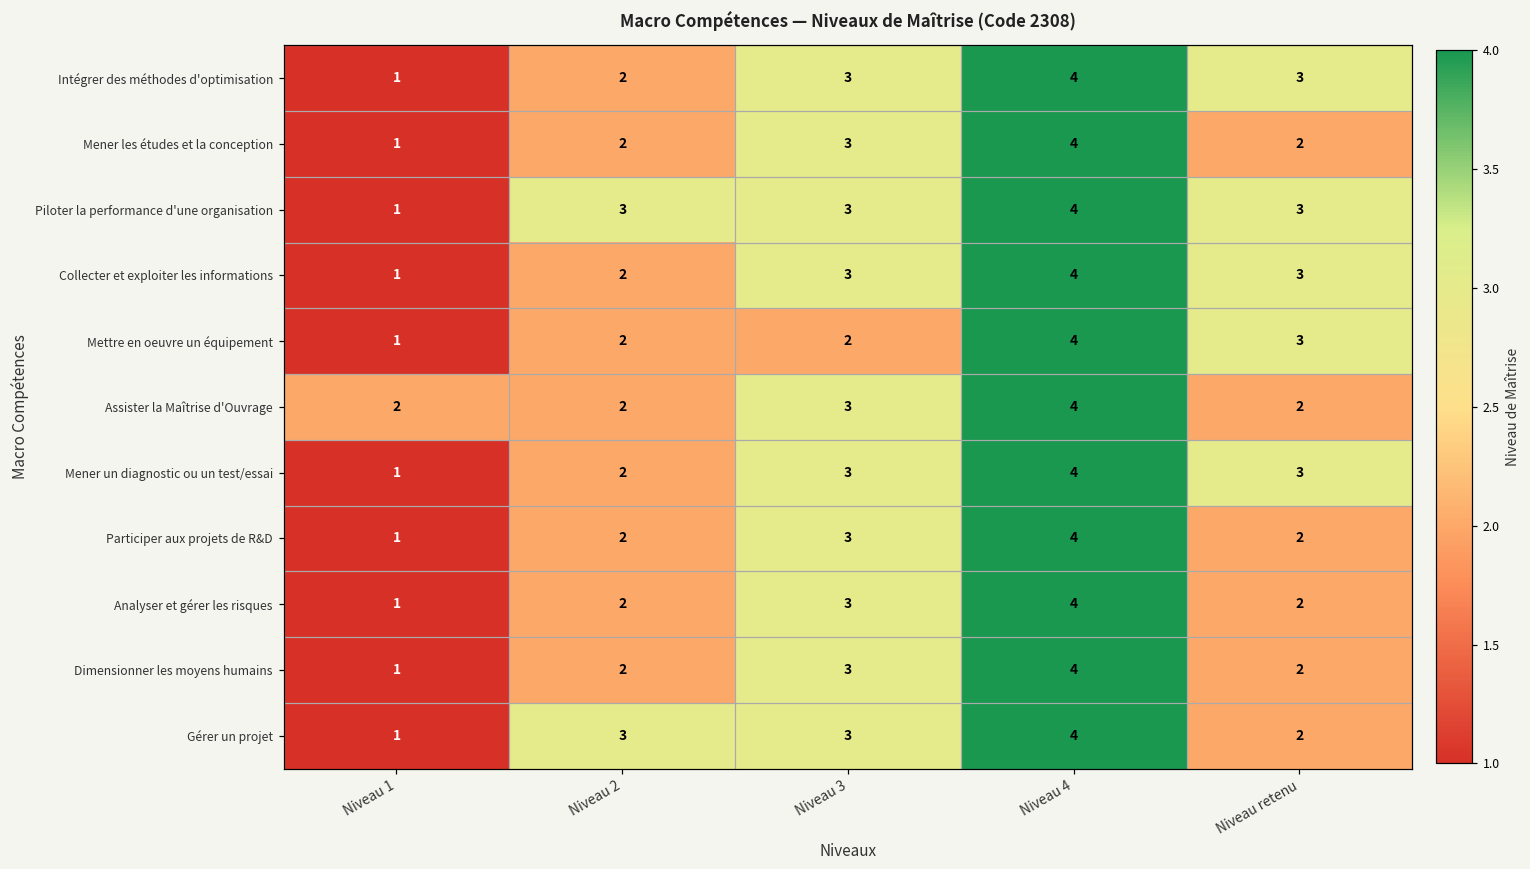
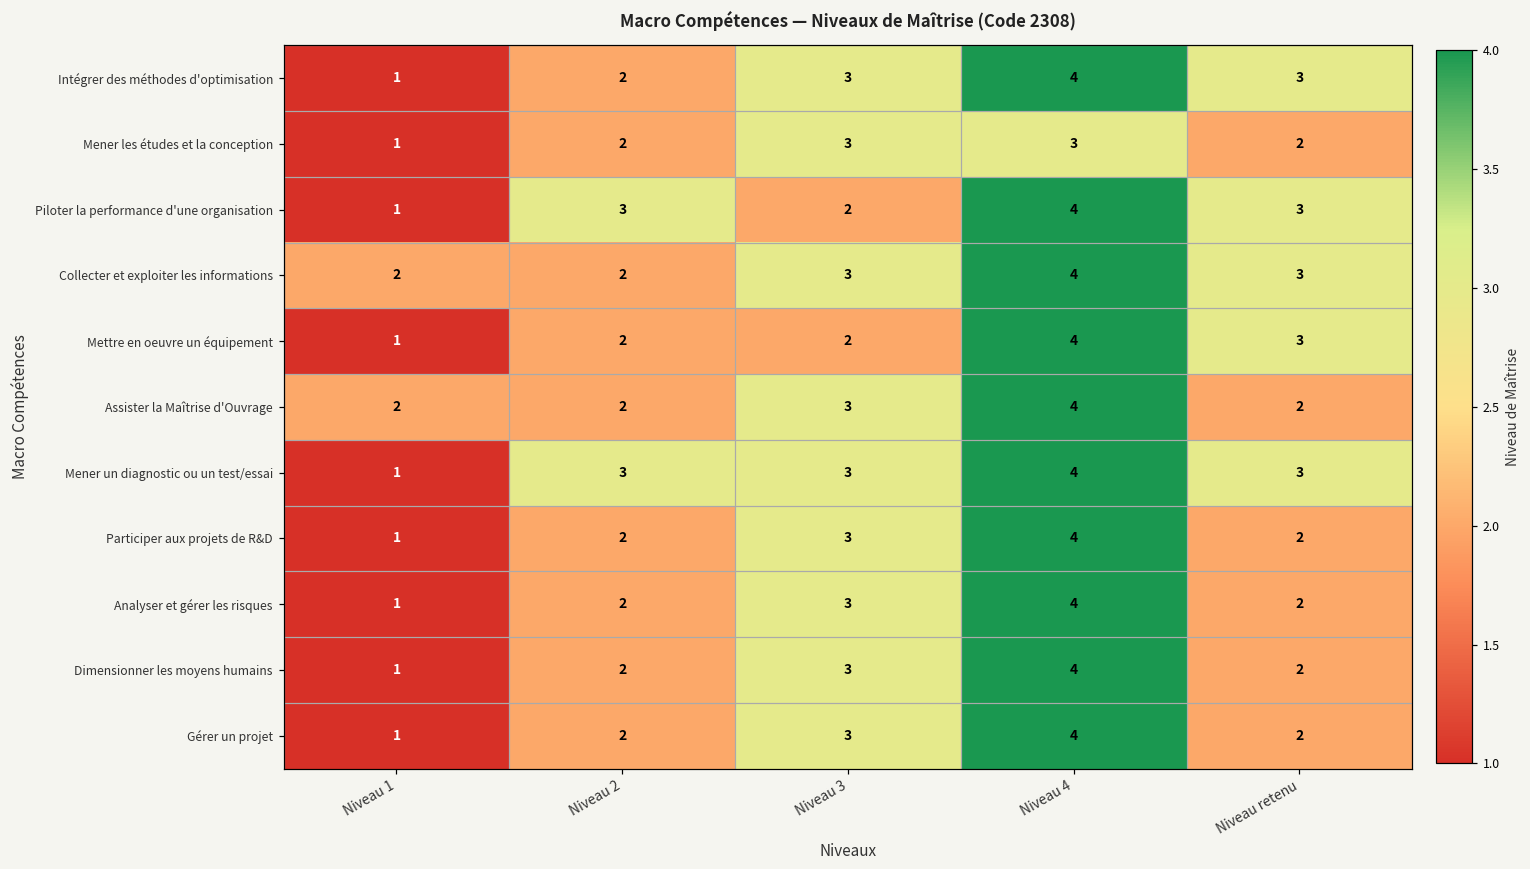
Mener les études et la conception, Niveau 4: 4 -> 3
Piloter la performance d'une organisation, Niveau 3: 3 -> 2
Collecter et exploiter les informations, Niveau 1: 1 -> 2
Mener un diagnostic ou un test/essai, Niveau 2: 2 -> 3
Gérer un projet, Niveau 2: 3 -> 2
